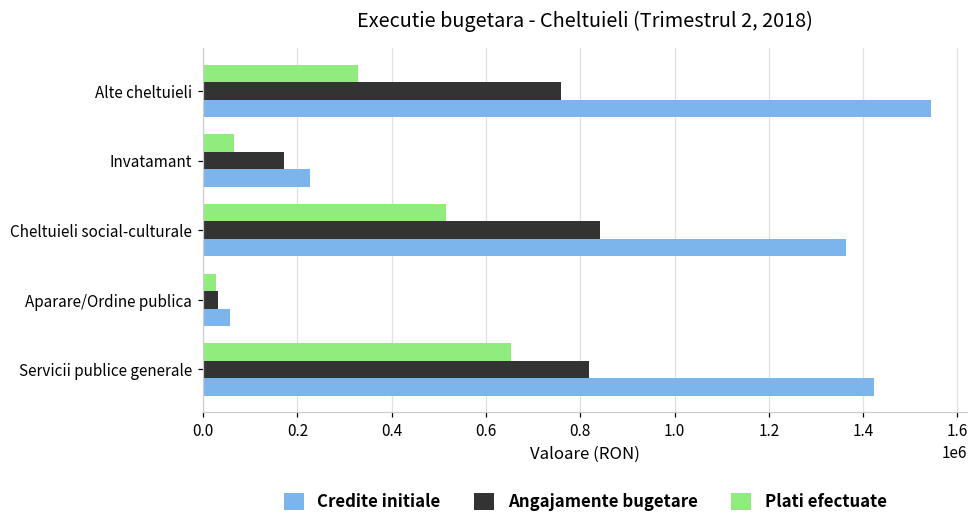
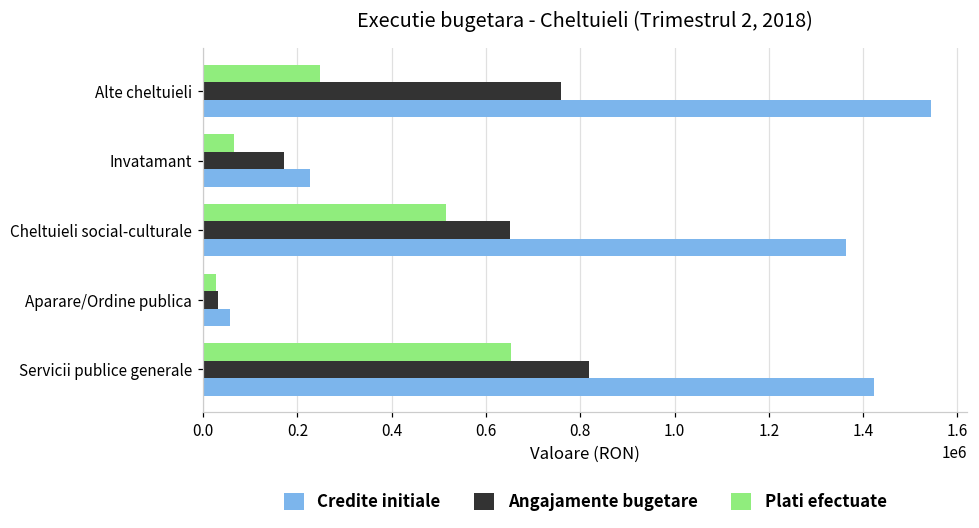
Plati efectuate, Alte cheltuieli: 330000 -> 250000
Angajamente bugetare, Cheltuieli social-culturale: 840000 -> 650000
